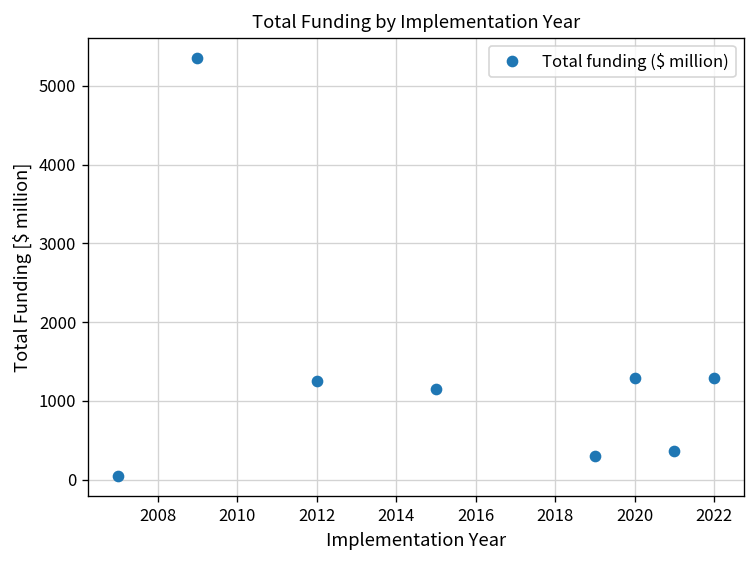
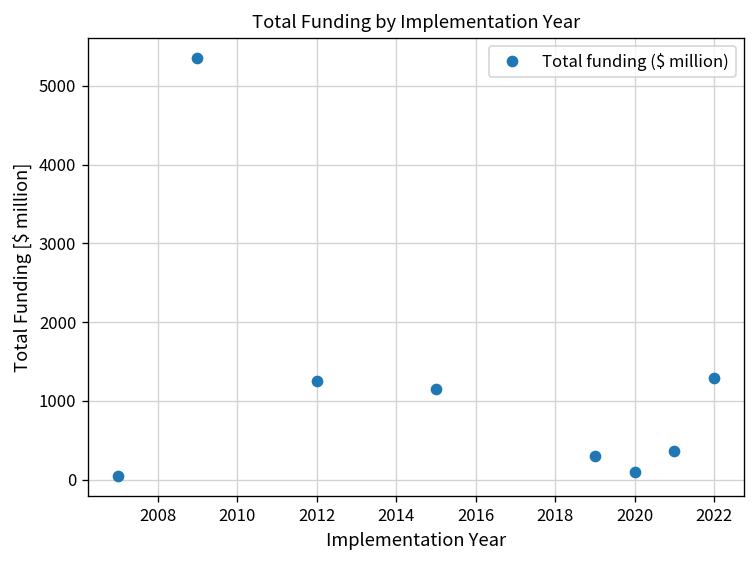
2020: 1300 -> 100
